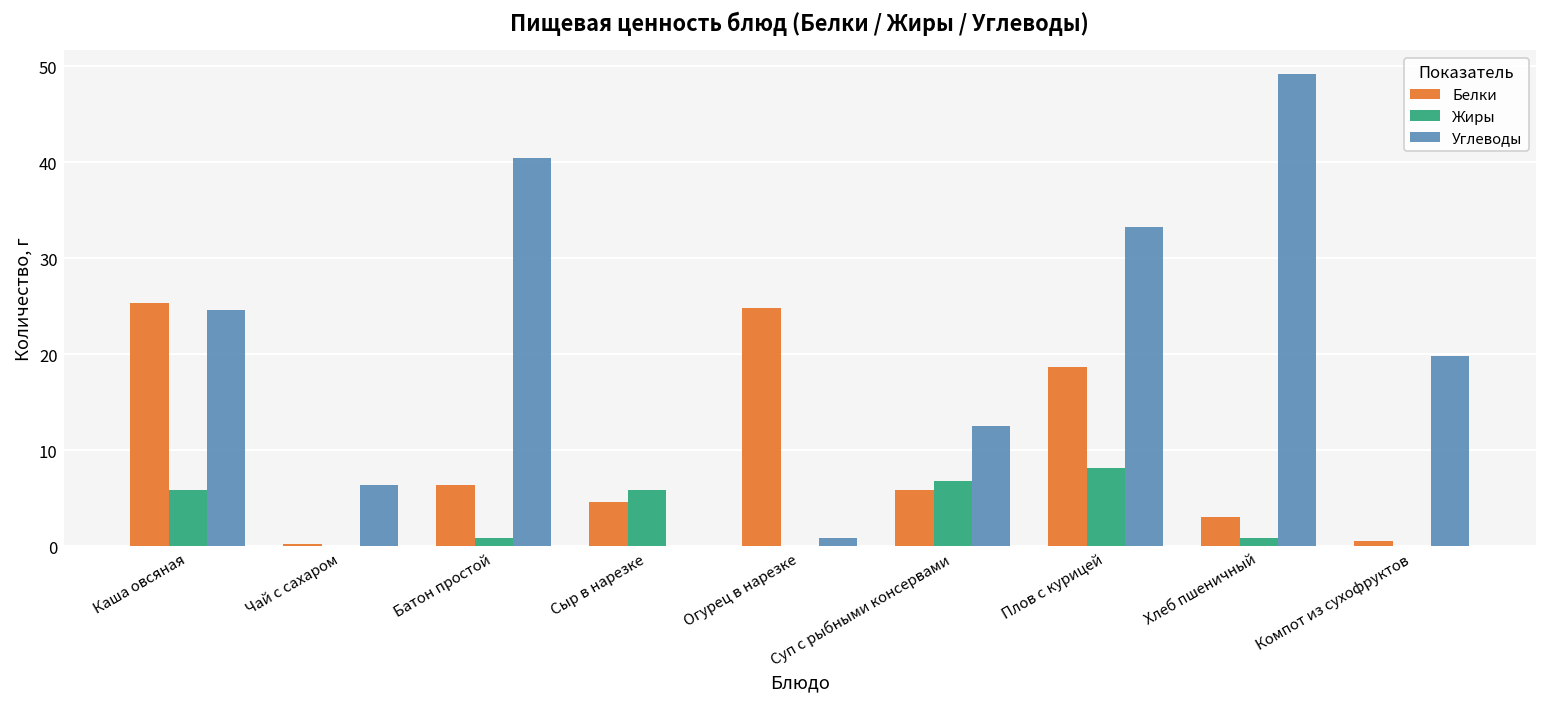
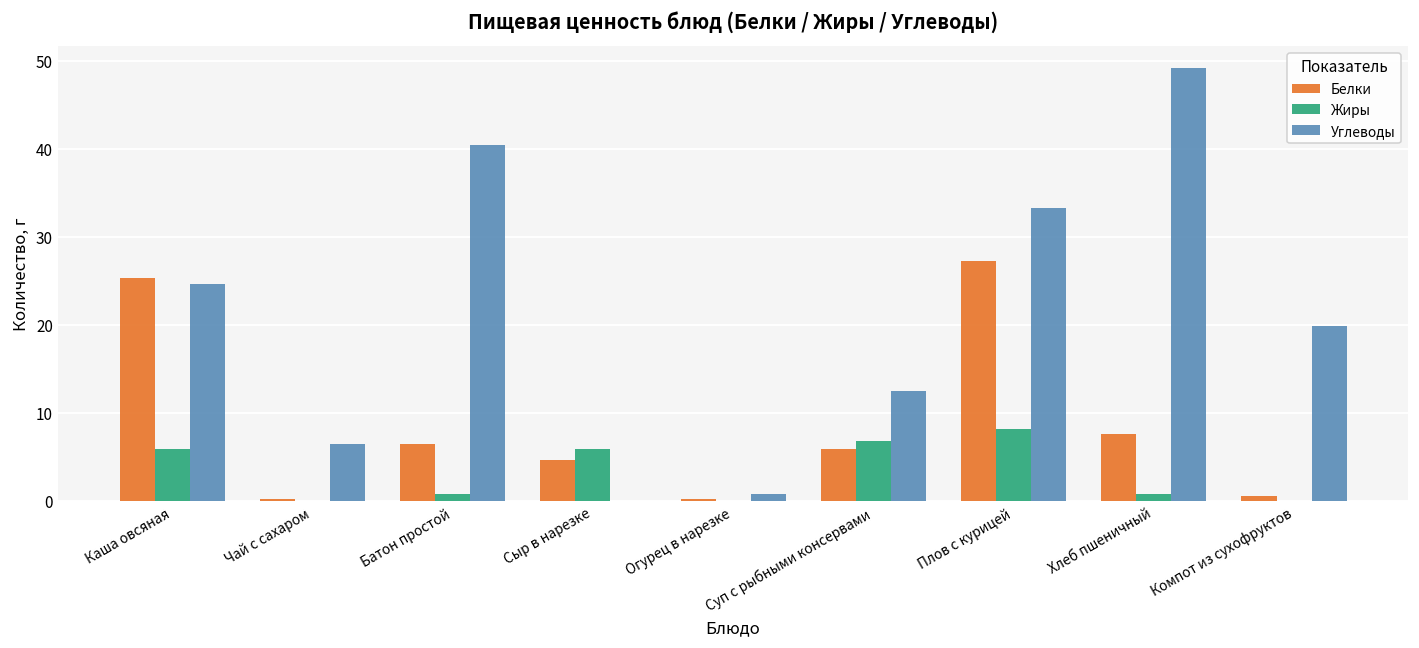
Белки, Огурец в нарезке: 25 -> 0
Белки, Плов с курицей: 19 -> 27
Белки, Хлеб пшеничный: 3 -> 8
